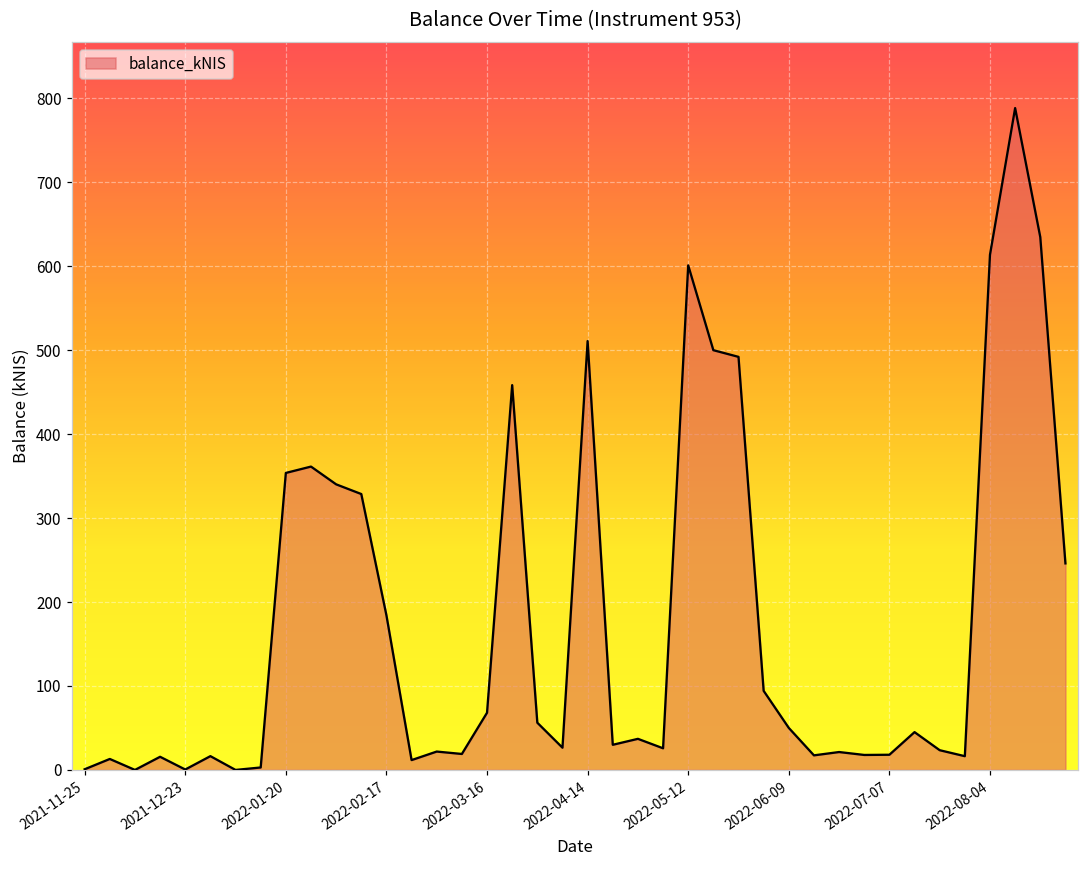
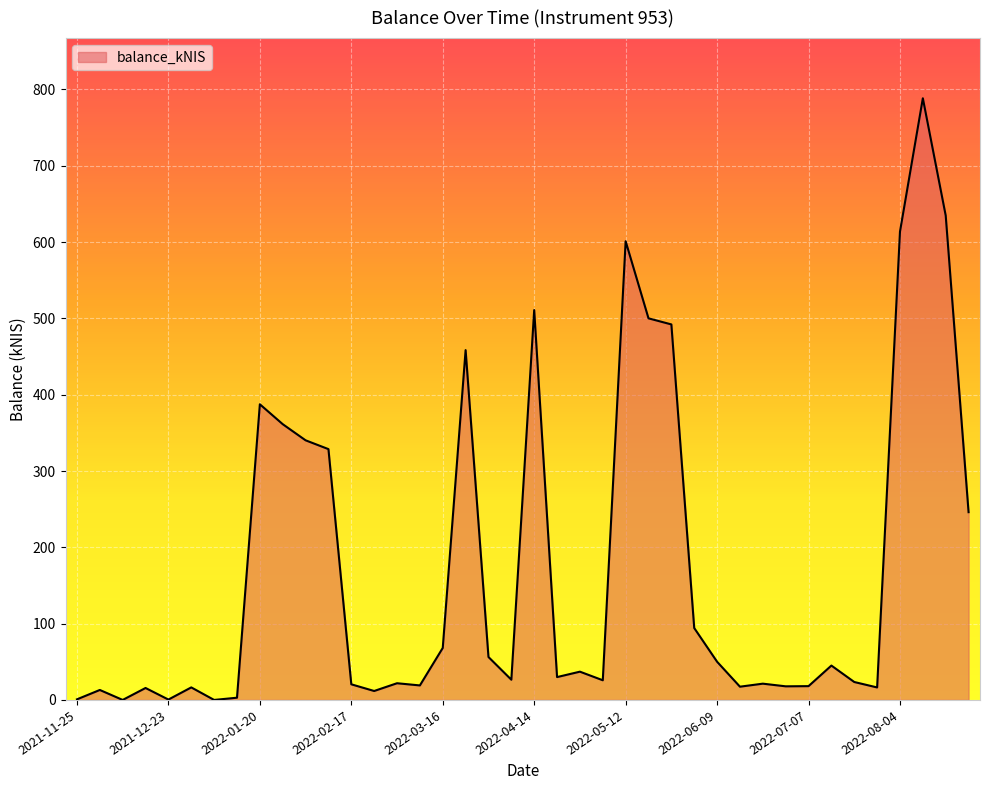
2022-01-20: 350 -> 390
2022-02-17: 180 -> 20
